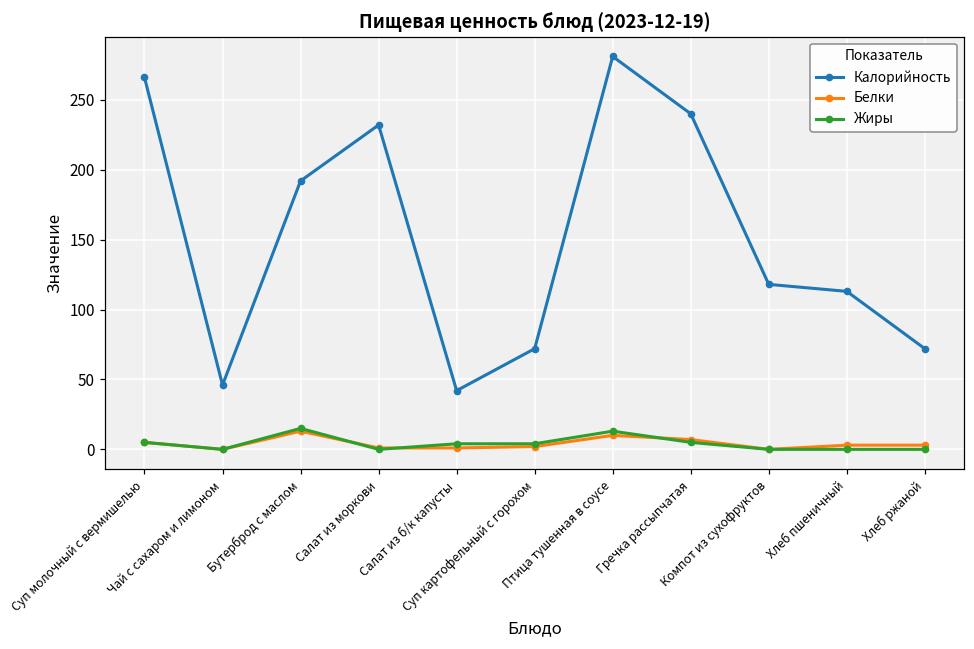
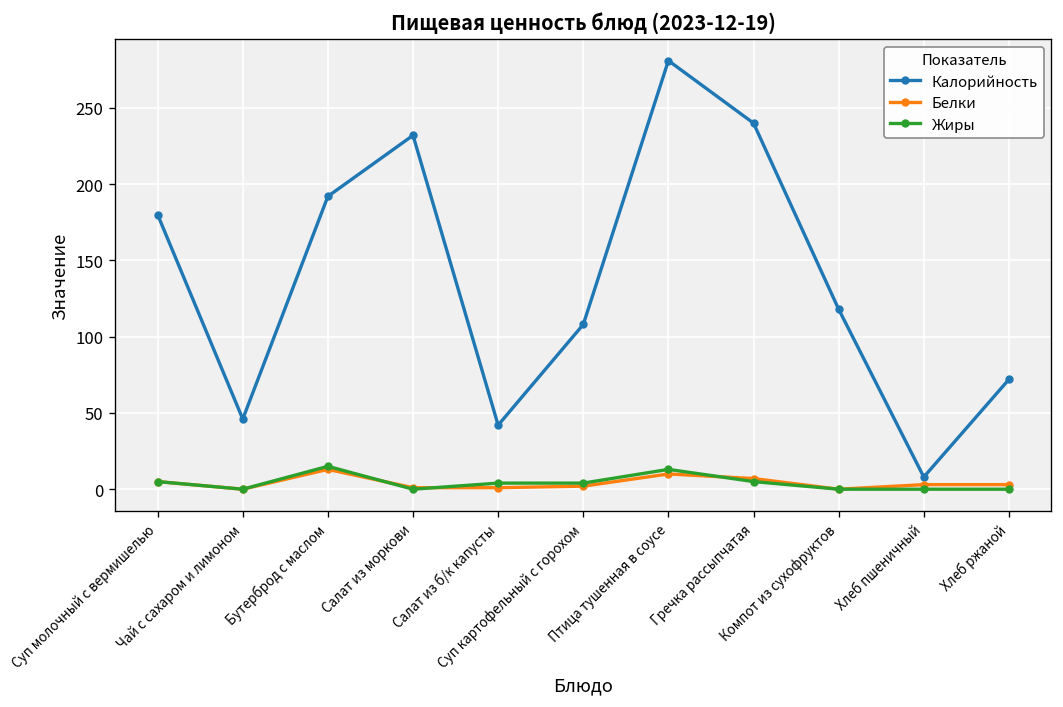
Калорийность, Суп молочный с вермишелью: 266 -> 180
Калорийность, Суп картофельный с горохом: 72 -> 108
Калорийность, Хлеб пшеничный: 113 -> 8
